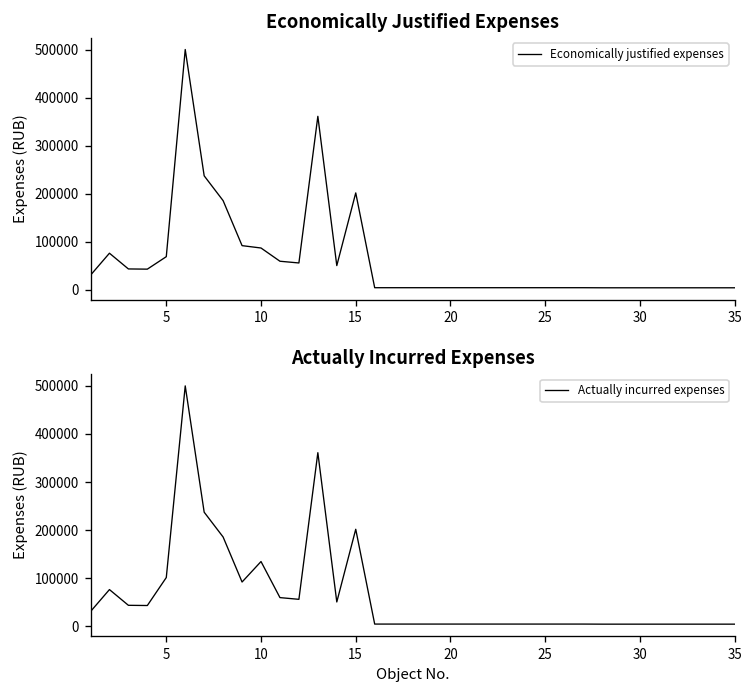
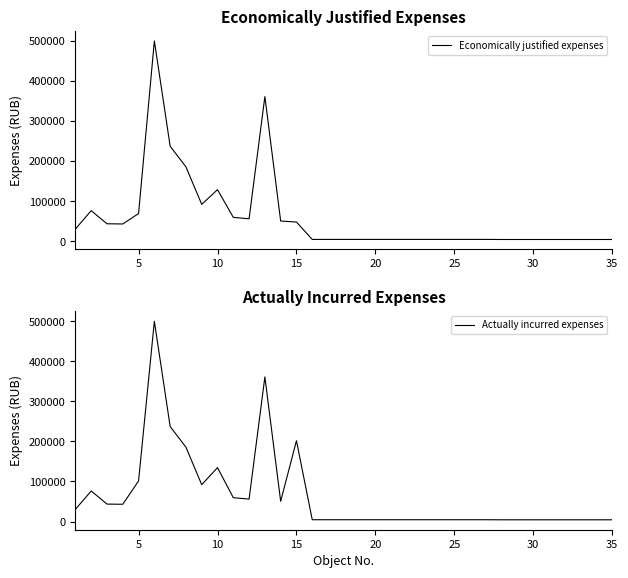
Economically Justified Expenses, 10: 90000 -> 130000
Economically Justified Expenses, 15: 200000 -> 50000
